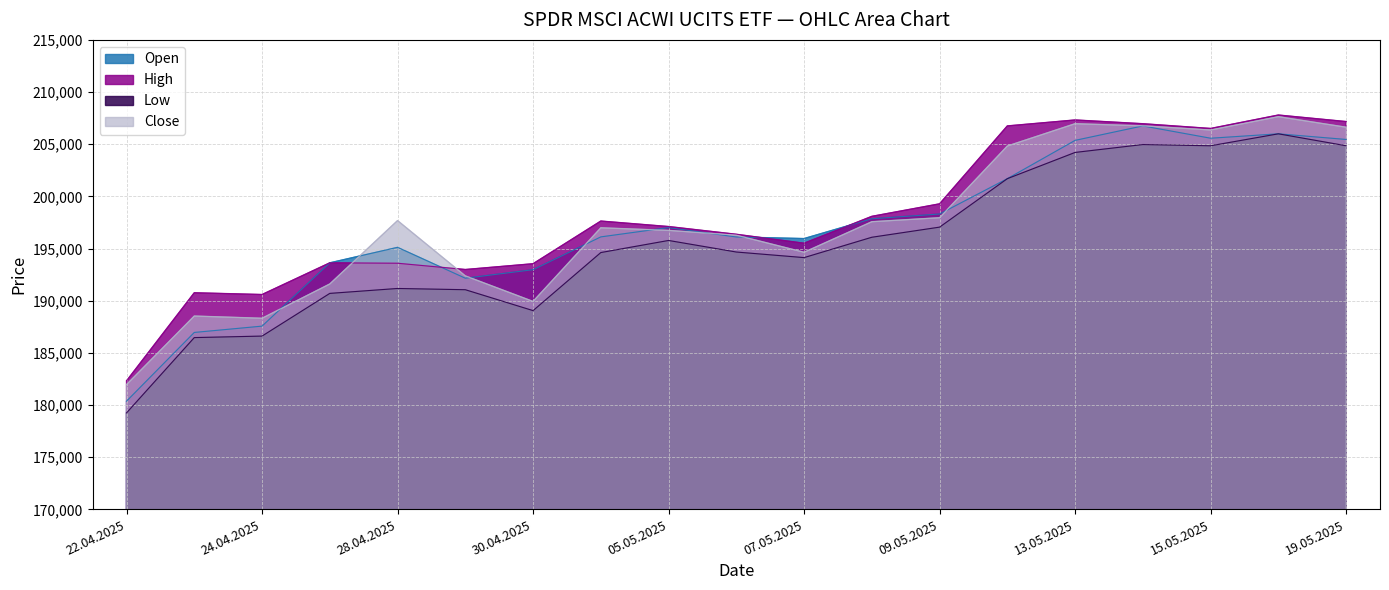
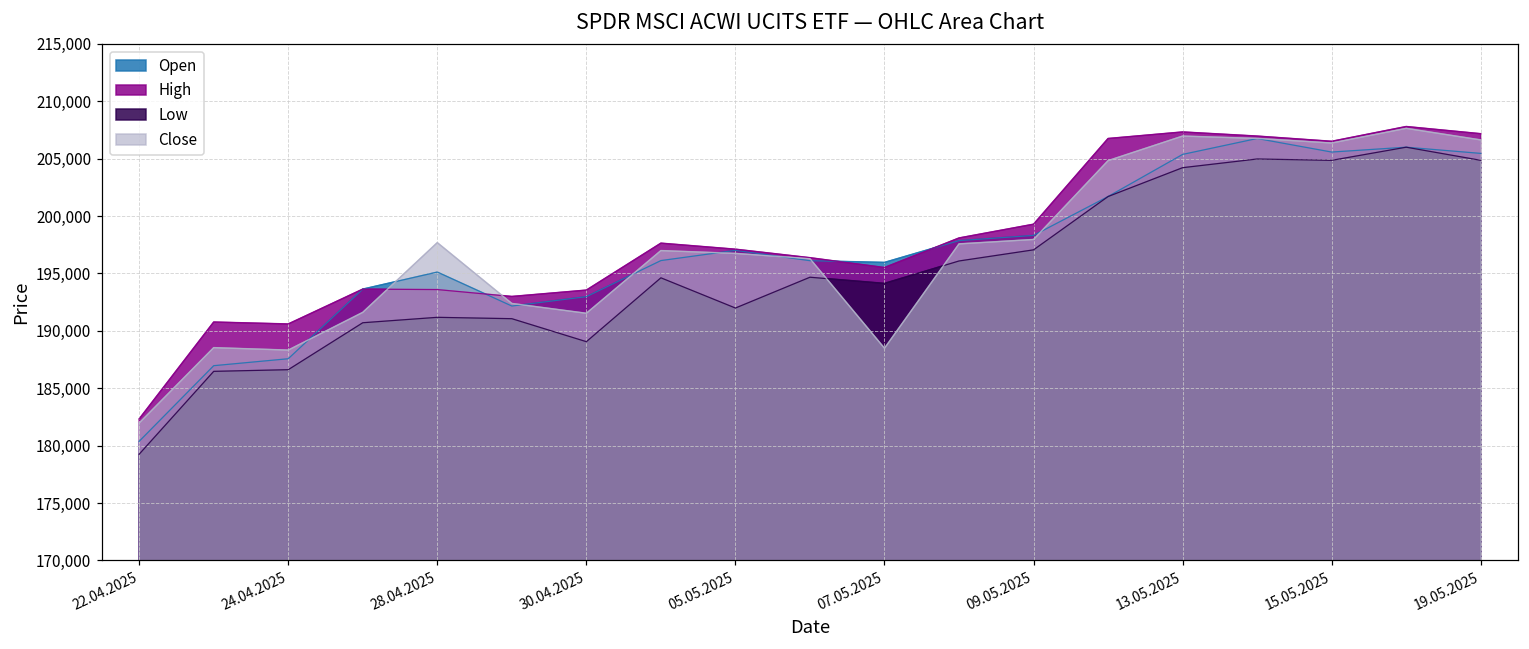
Close, 30.04.2025: 189,900 -> 191,500
Low, 05.05.2025: 195,800 -> 192,000
Close, 07.05.2025: 194,600 -> 188,500
